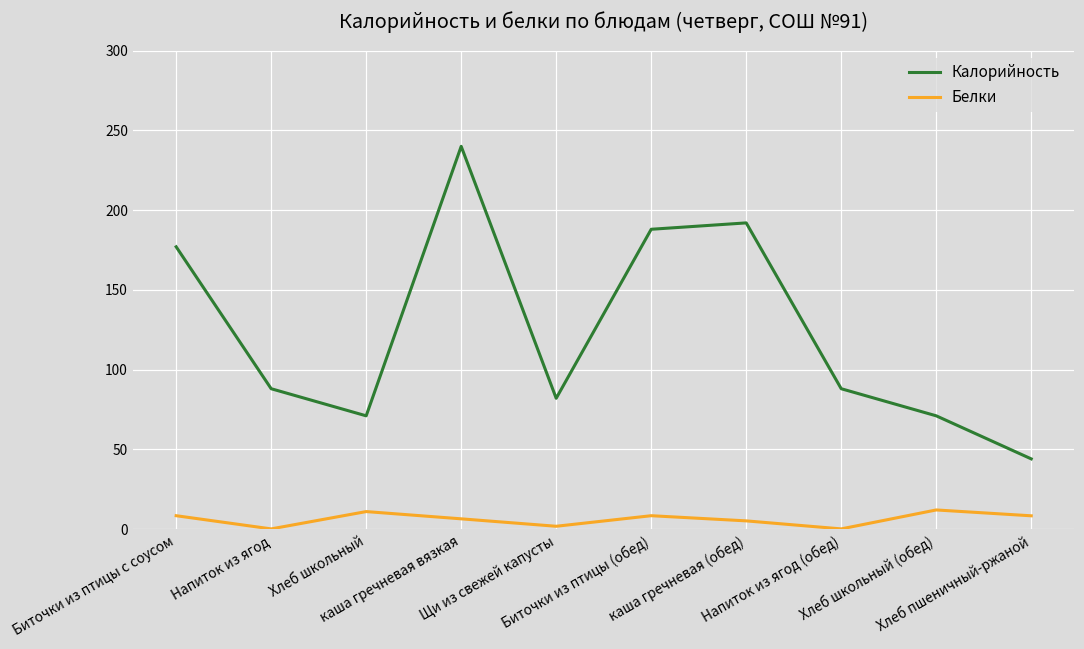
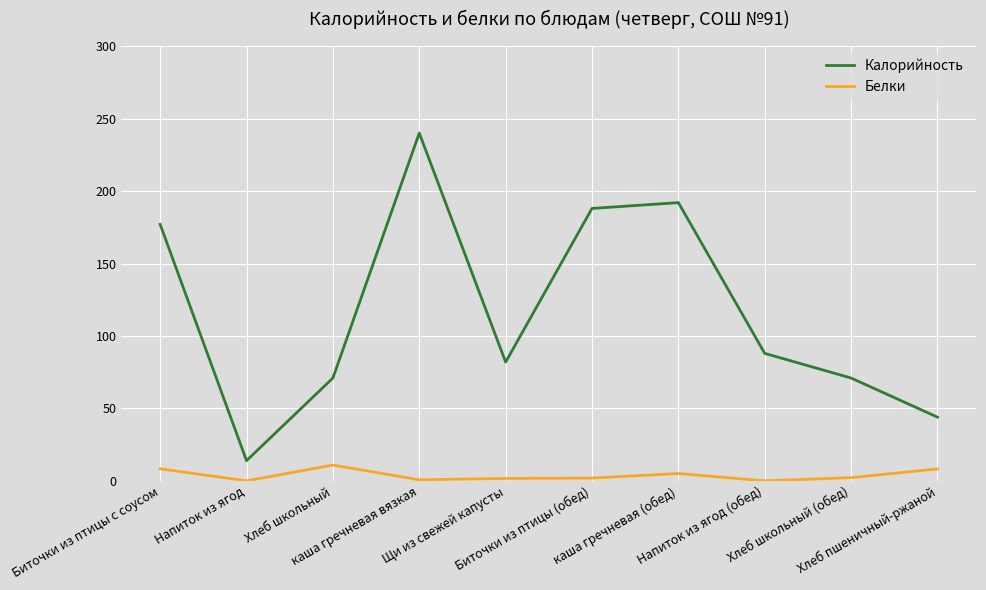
Калорийность, Напиток из ягод: 88 -> 14
Белки, каша гречневая вязкая: 6 -> 1
Белки, Биточки из птицы (обед): 8 -> 2
Белки, Хлеб школьный (обед): 12 -> 2
